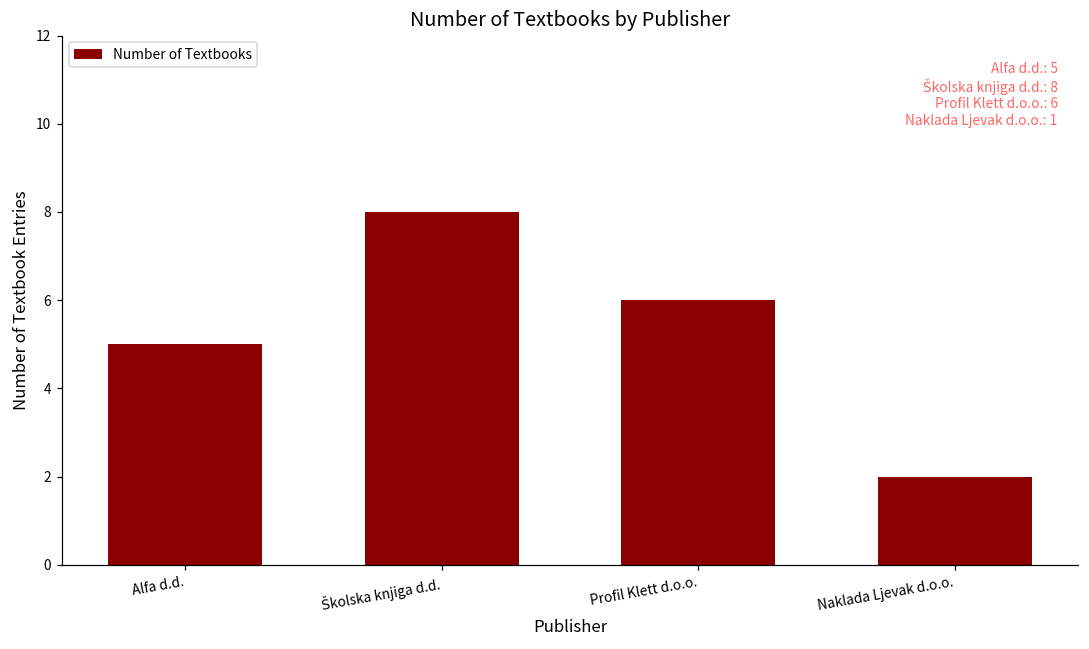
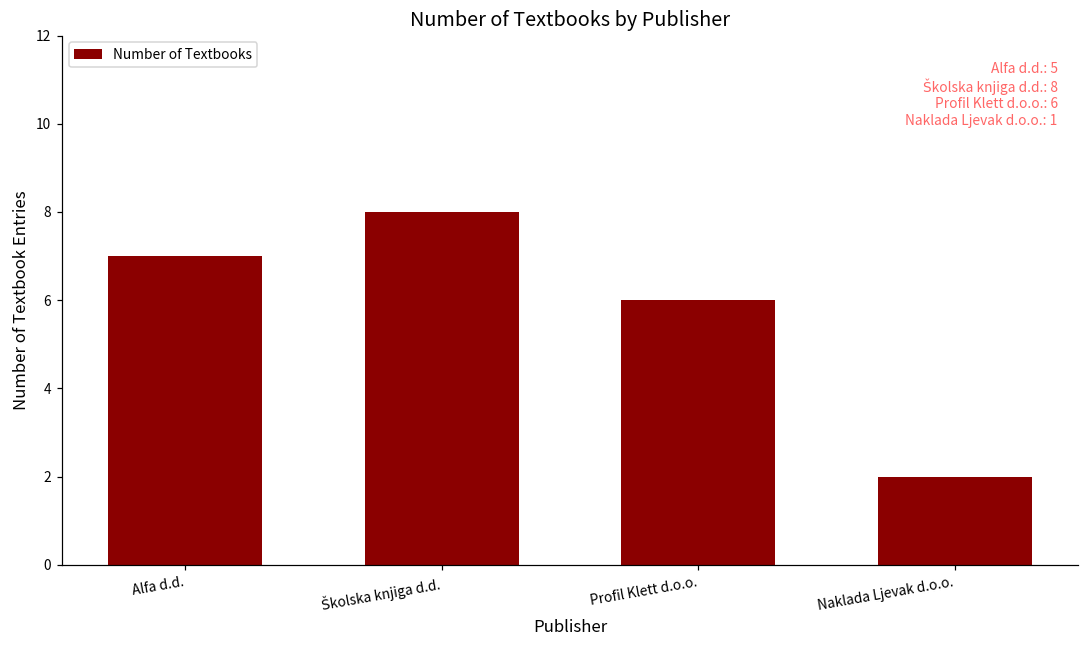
Alfa d.d.: 5 -> 7
